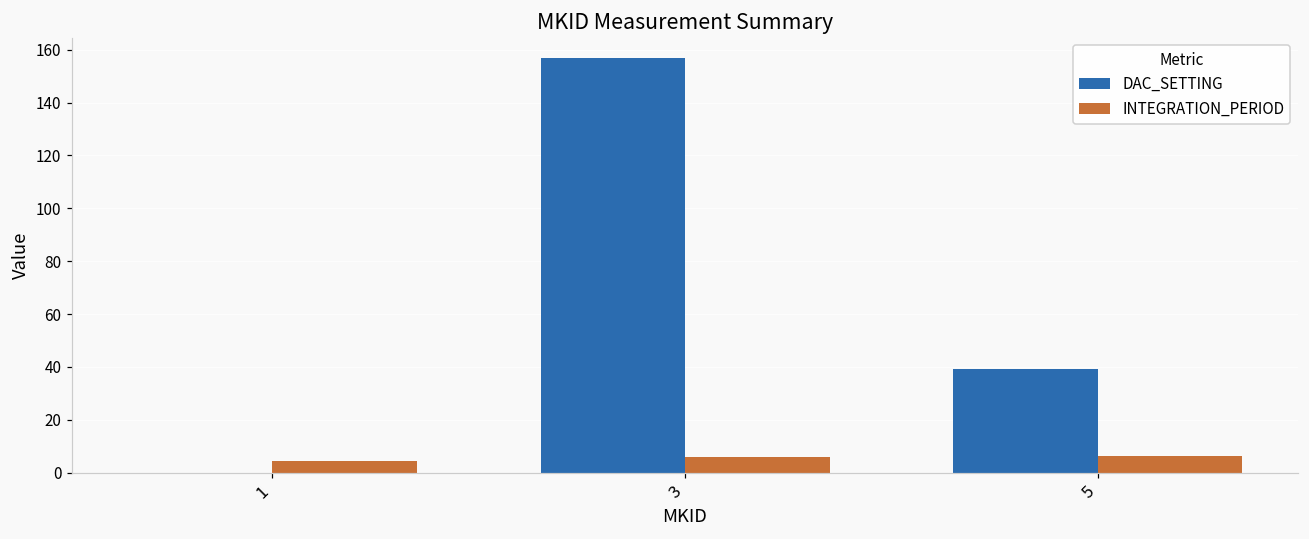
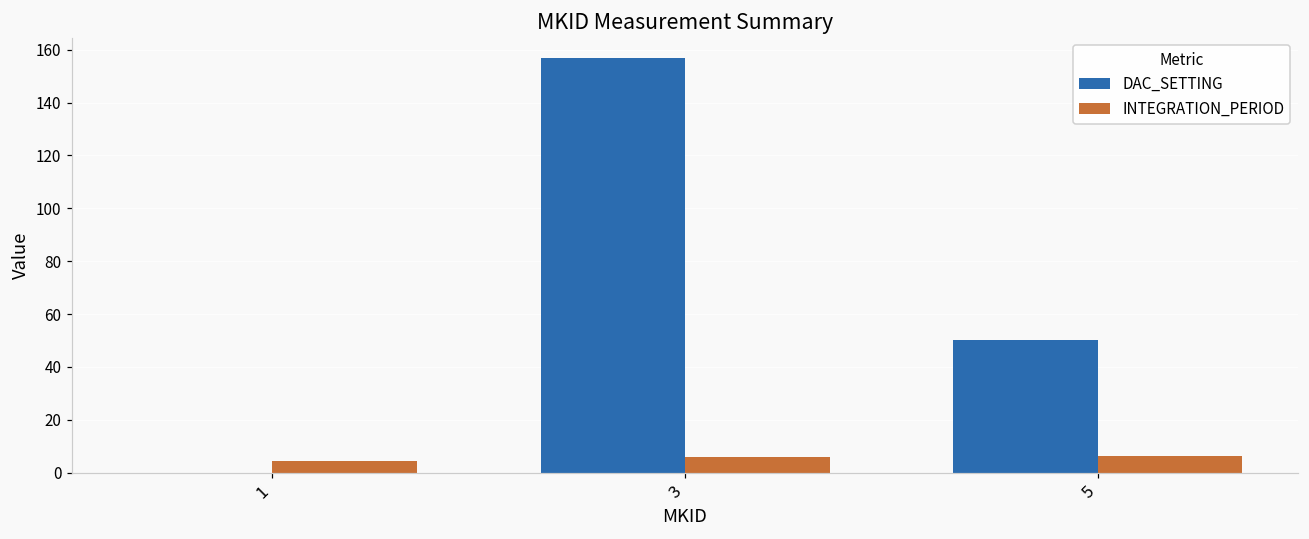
DAC_SETTING, 5: 39 -> 50
